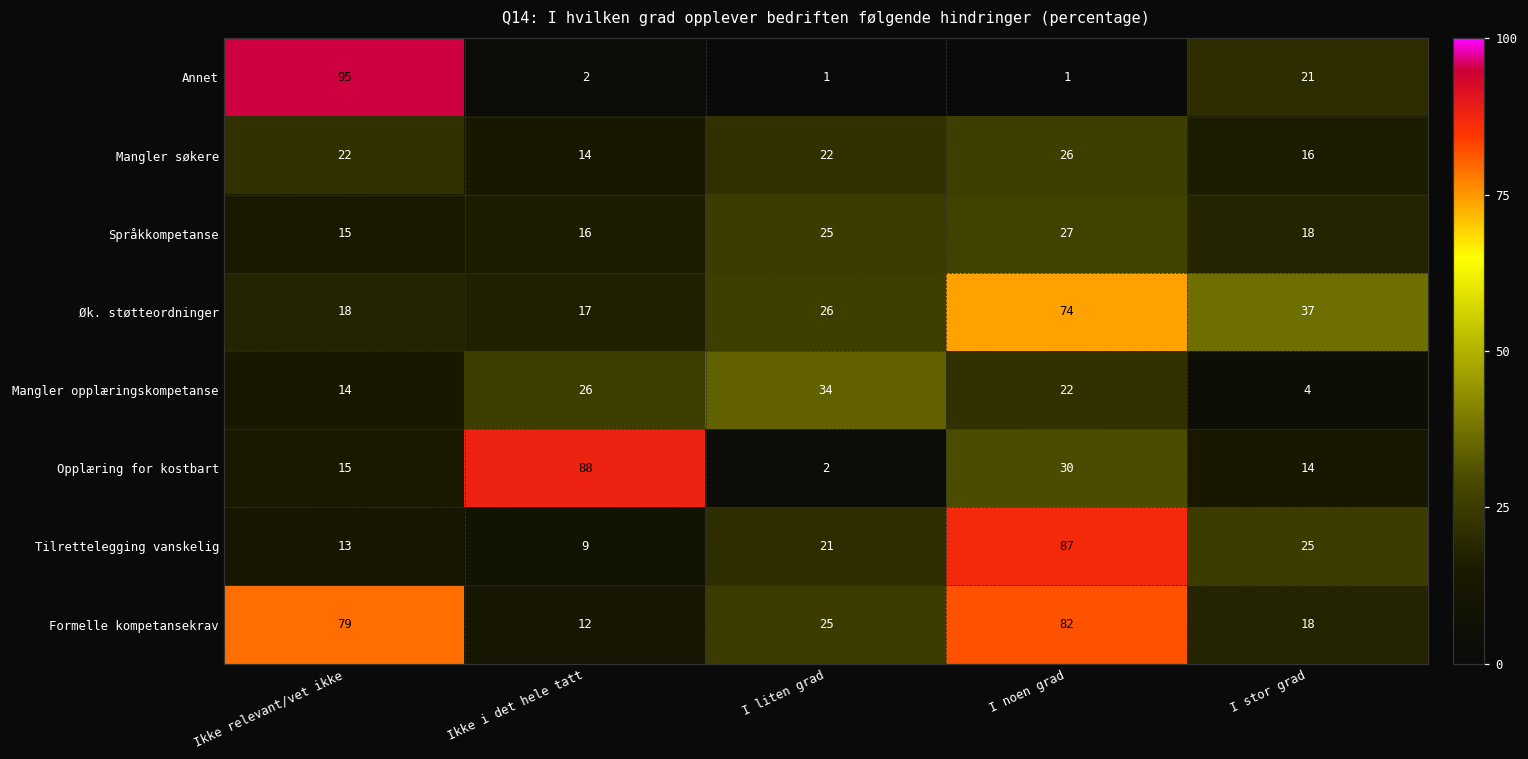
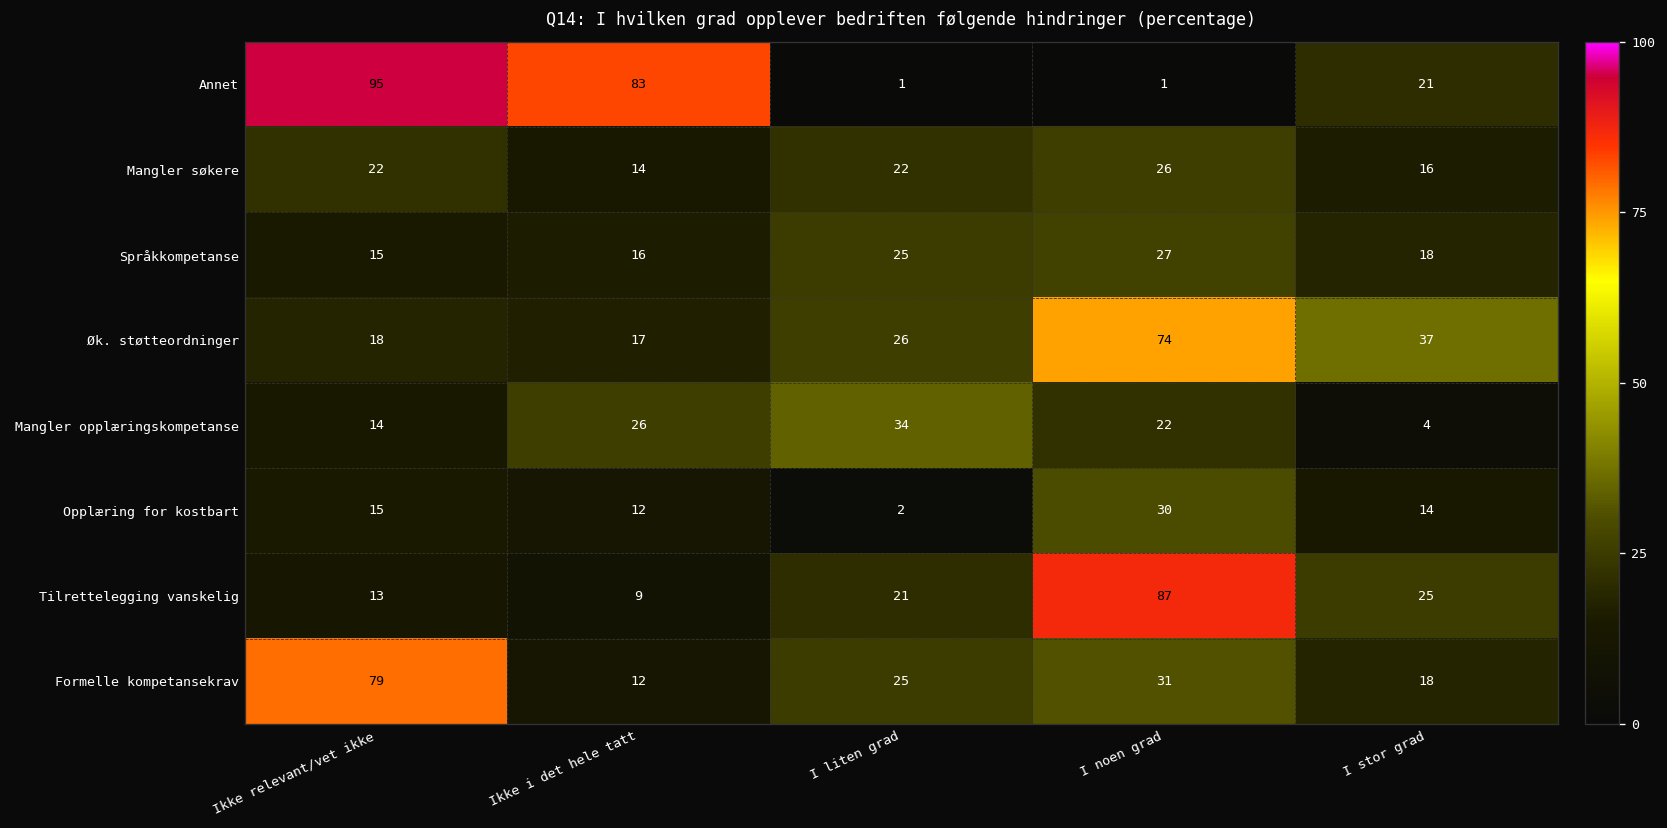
Annet, Ikke i det hele tatt: 2 -> 83
Opplæring for kostbart, Ikke i det hele tatt: 88 -> 12
Formelle kompetansekrav, I noen grad: 82 -> 31
